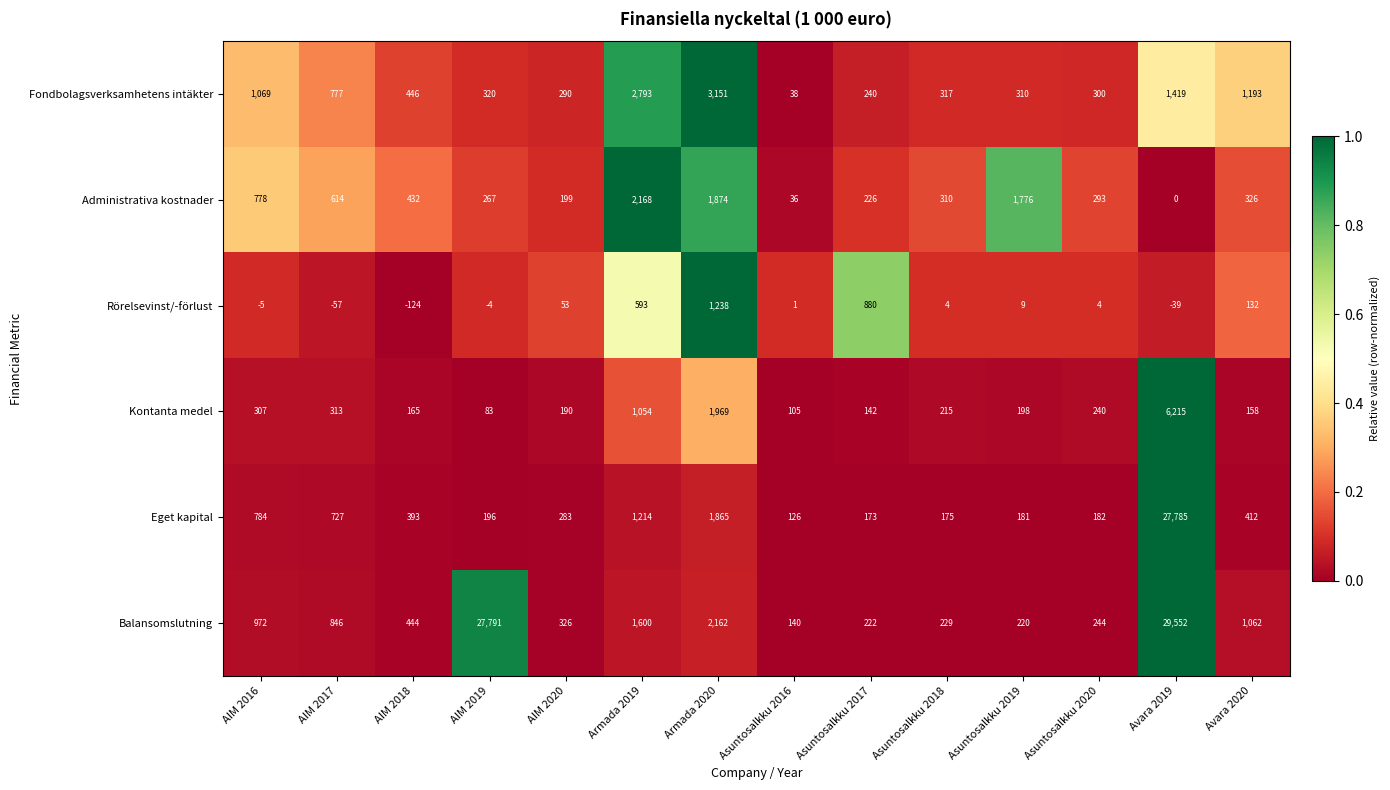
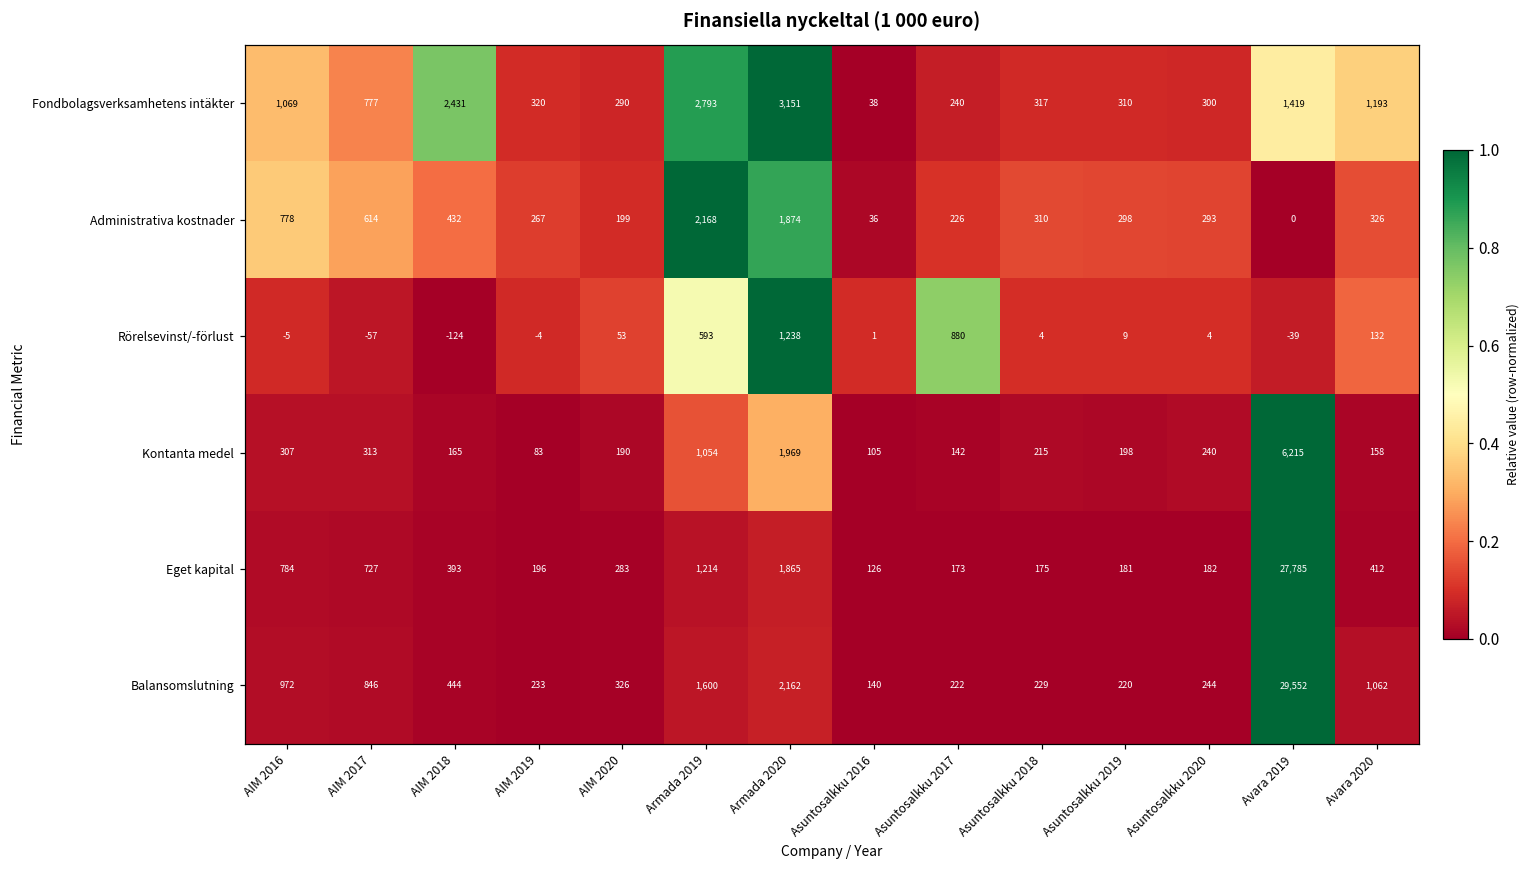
Fondbolagsverksamhetens intäkter, AIM 2018: 446 -> 2,431
Administrativa kostnader, Asuntosalkku 2019: 1,776 -> 298
Balansomslutning, AIM 2019: 27,791 -> 233
